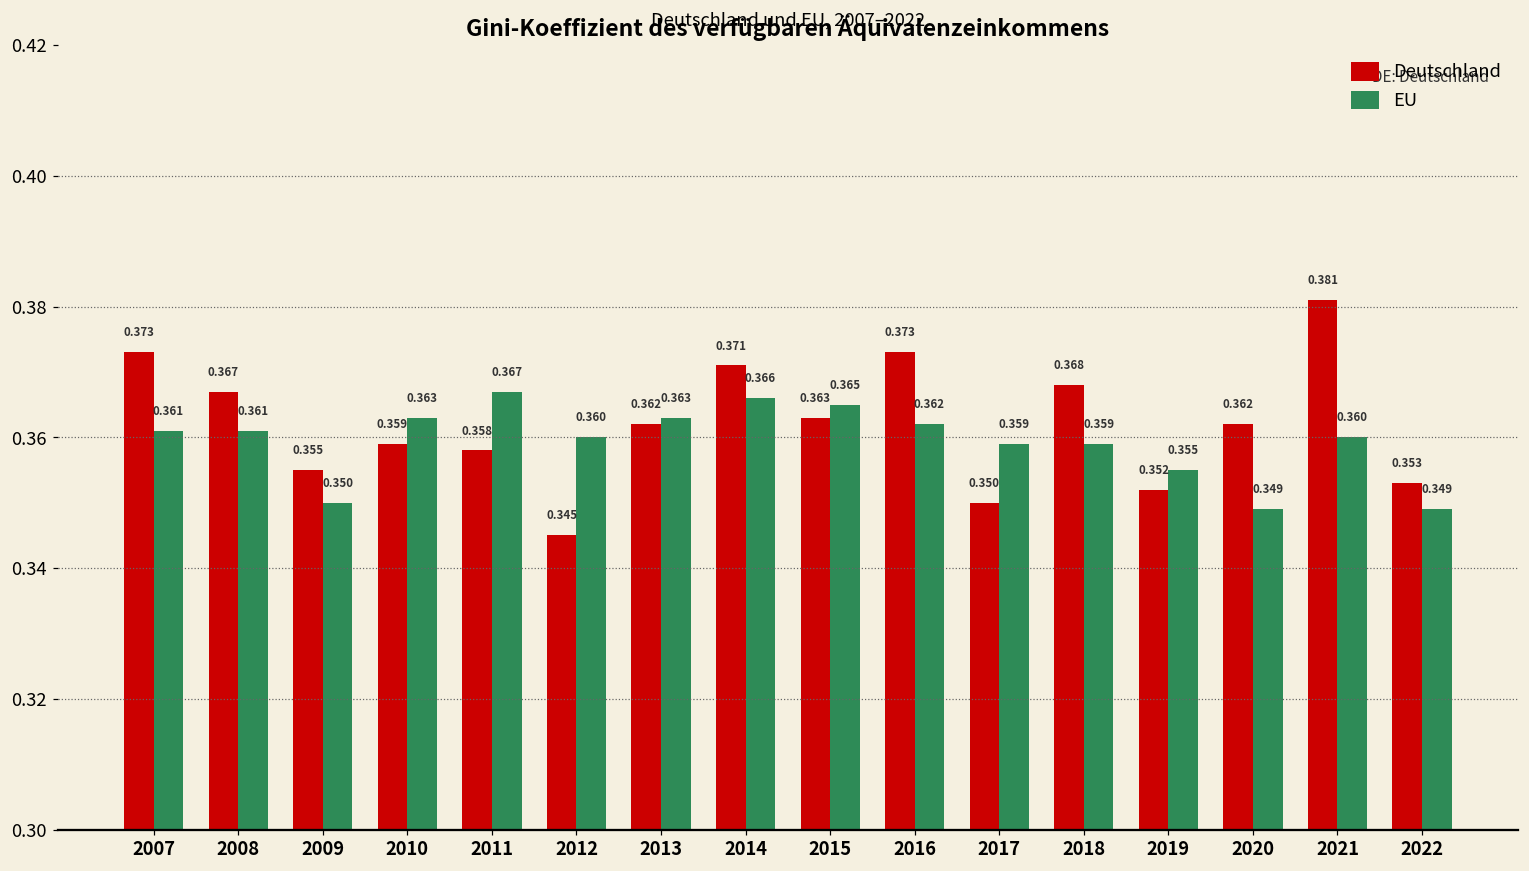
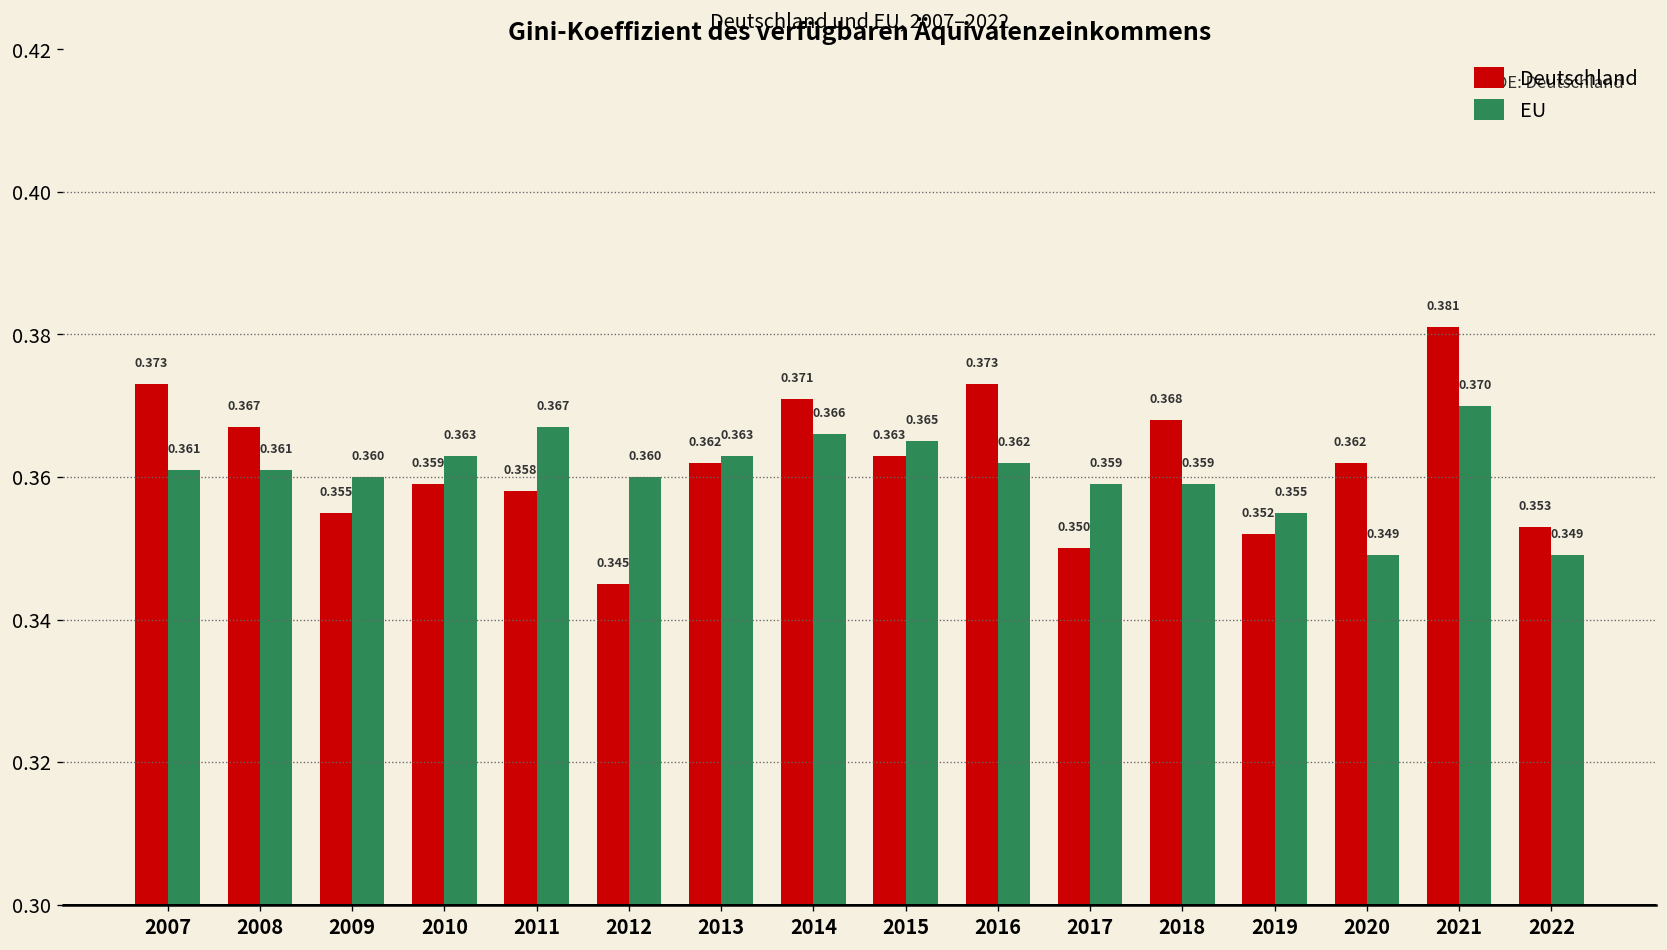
EU, 2009: 0.350 -> 0.360
EU, 2021: 0.360 -> 0.370
